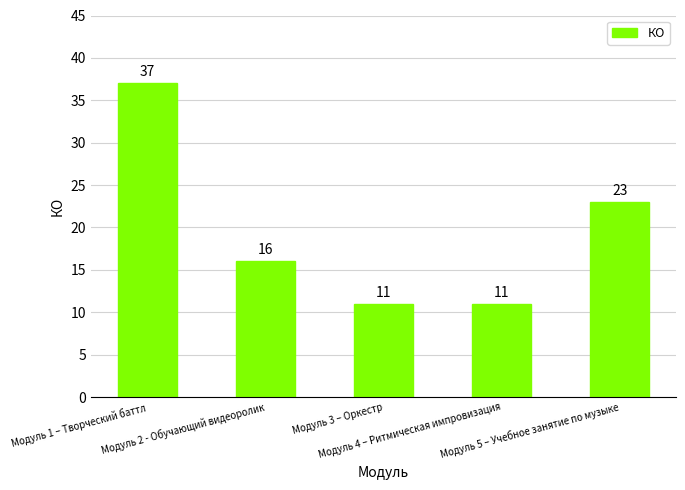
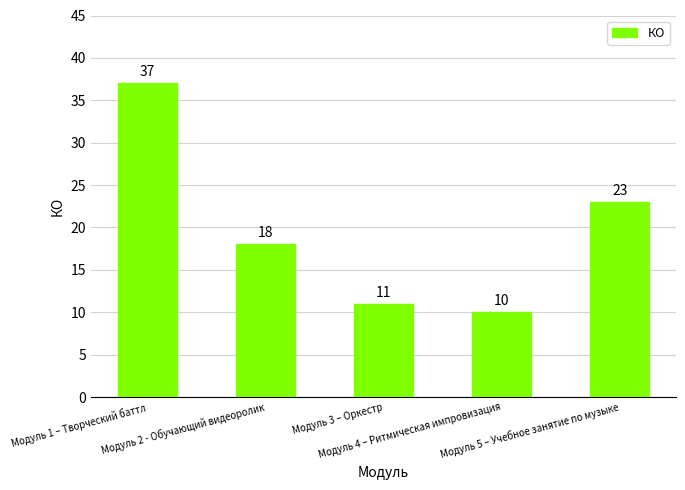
Модуль 2 - Обучающий видеоролик: 16 -> 18
Модуль 4 – Ритмическая импровизация: 11 -> 10
